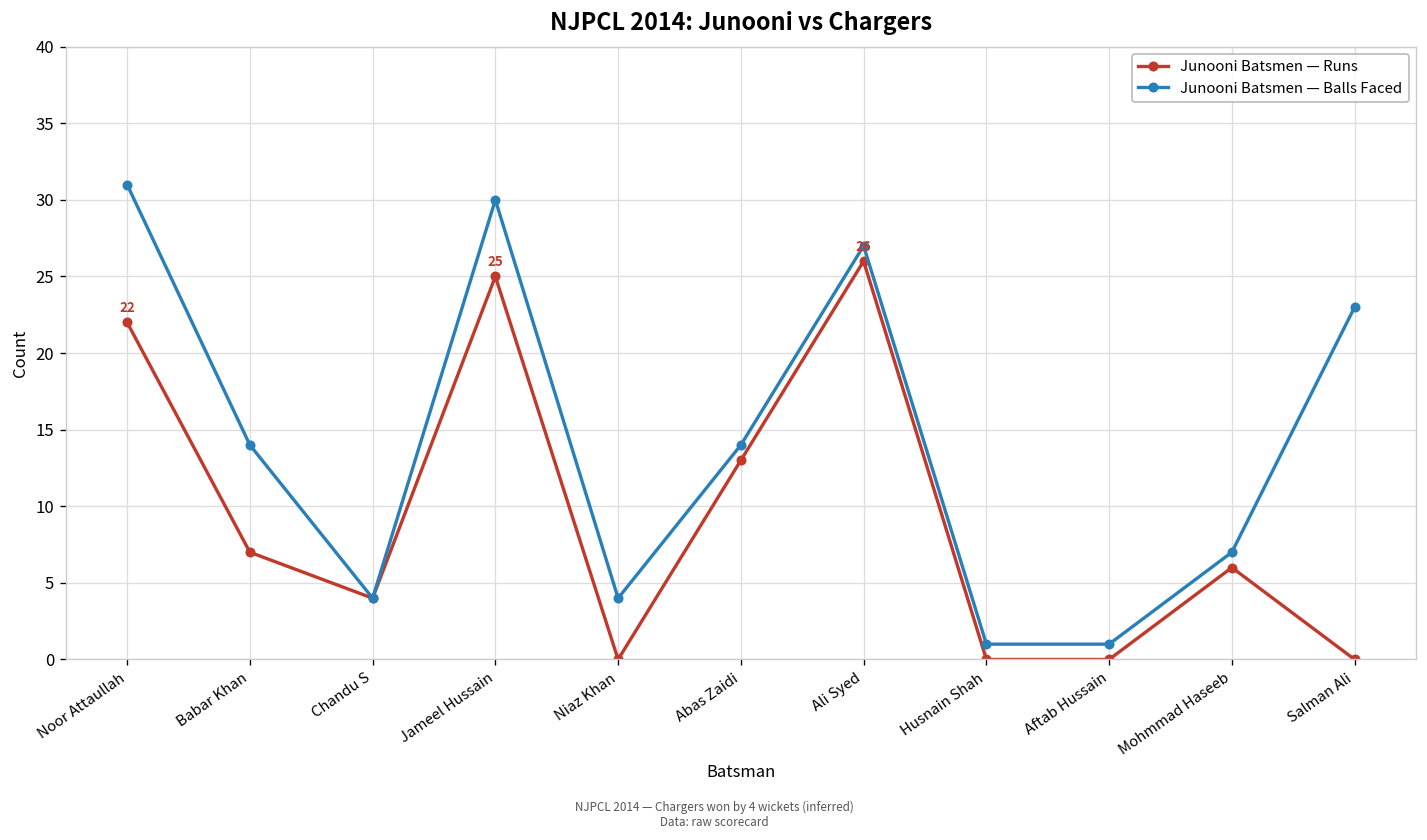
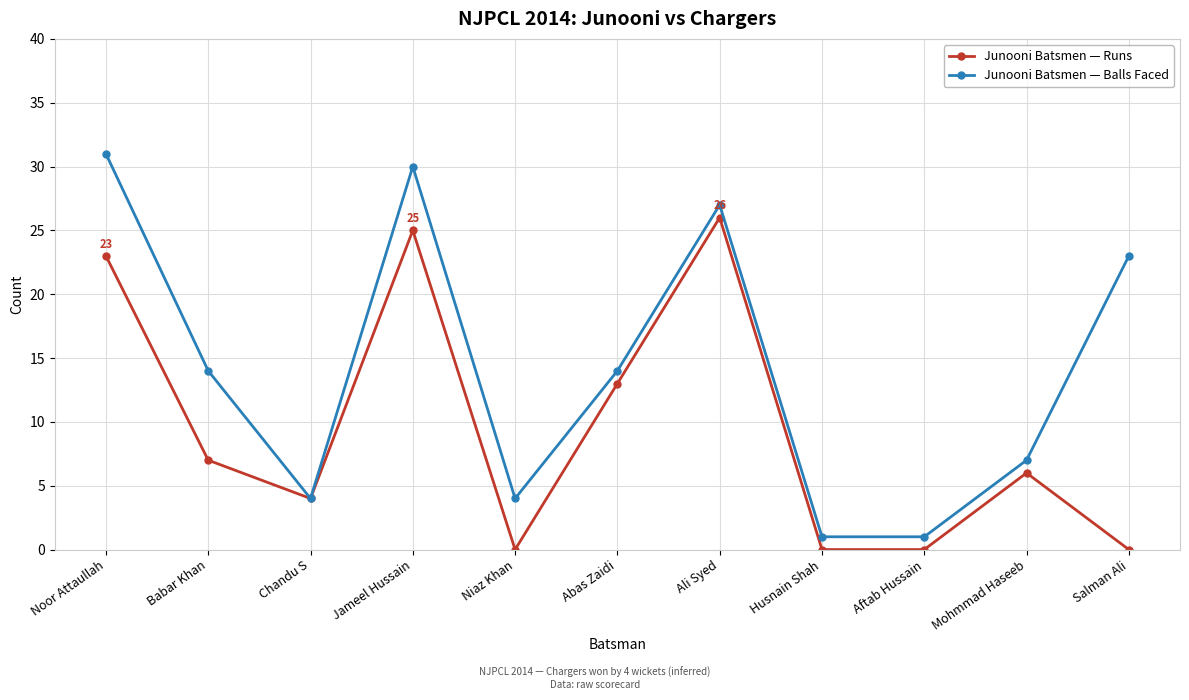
Junooni Batsmen — Runs, Noor Attaullah: 22 -> 23
